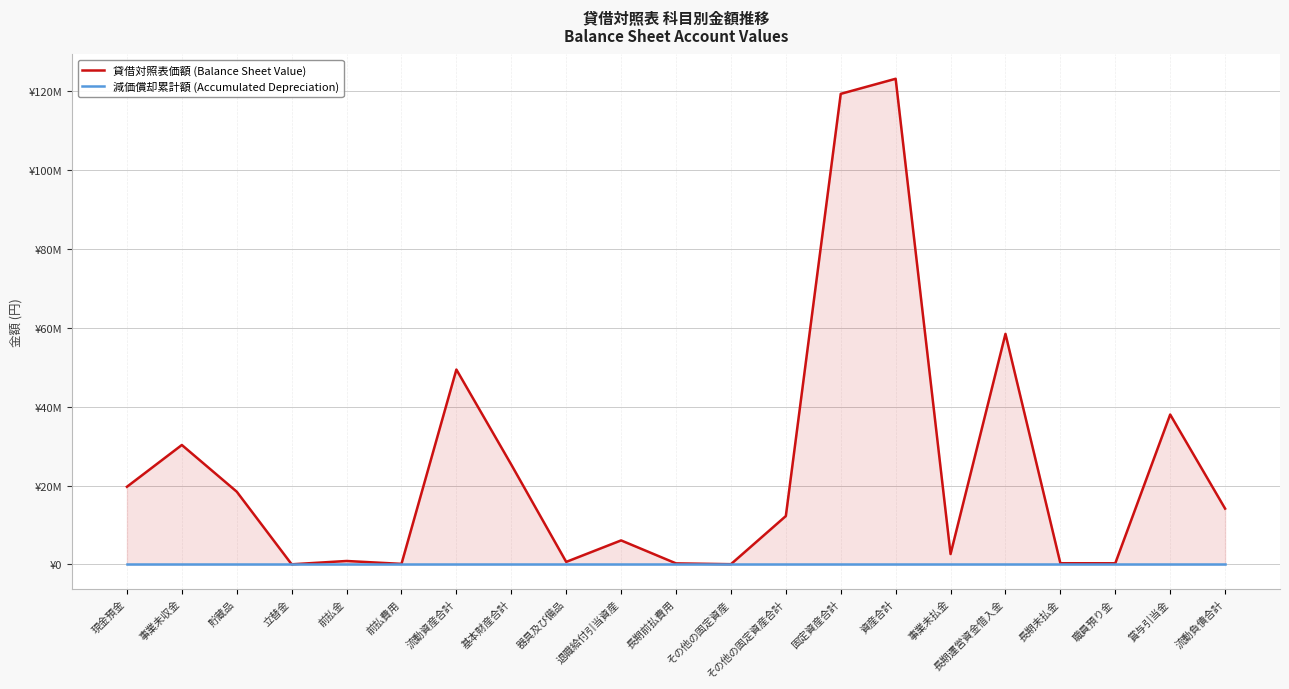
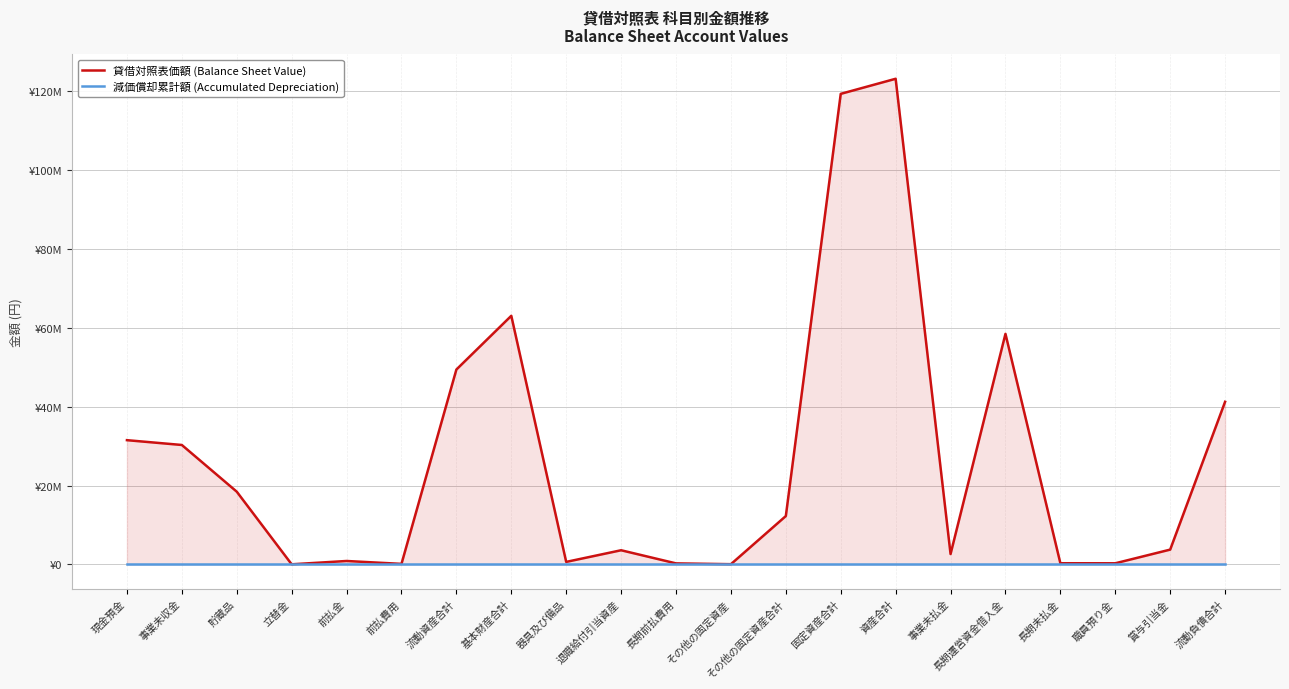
貸借対照表価額 (Balance Sheet Value), 現金預金: ¥20000000 -> ¥31000000
貸借対照表価額 (Balance Sheet Value), 基本財産合計: ¥25000000 -> ¥63000000
貸借対照表価額 (Balance Sheet Value), 退職給付引当資産: ¥6000000 -> ¥4000000
貸借対照表価額 (Balance Sheet Value), 賞与引当金: ¥38000000 -> ¥4000000
貸借対照表価額 (Balance Sheet Value), 流動負債合計: ¥14000000 -> ¥41000000
